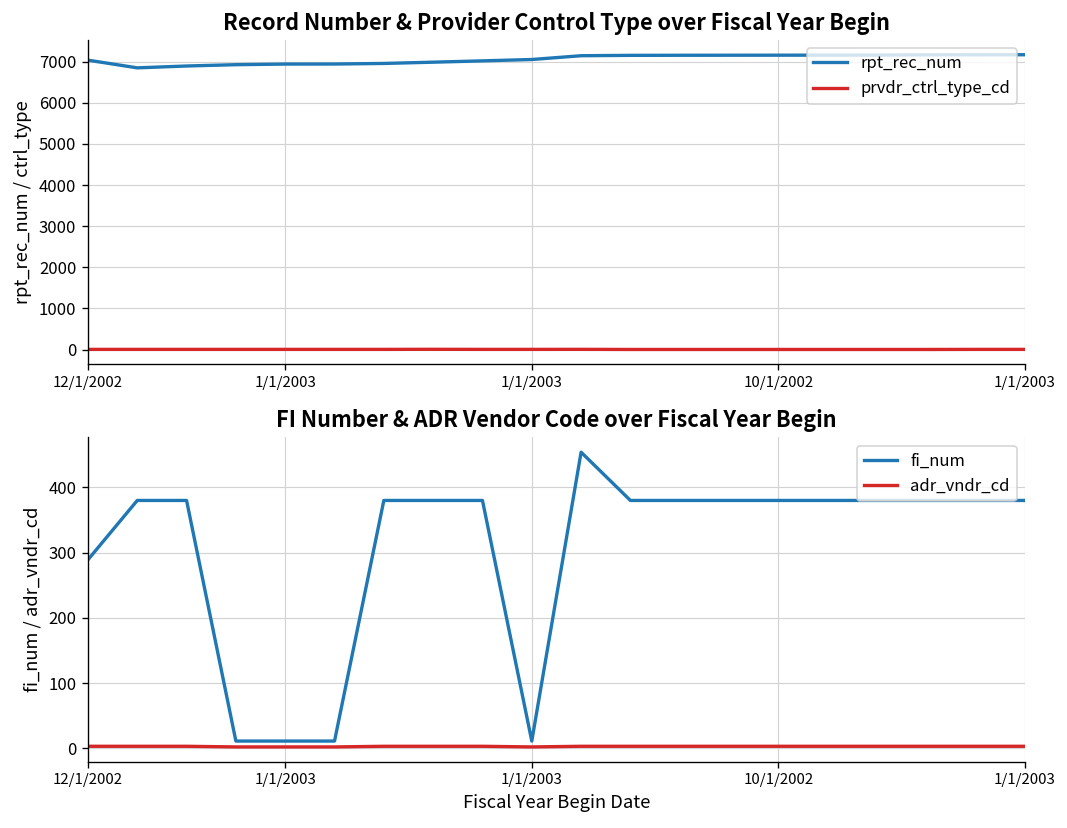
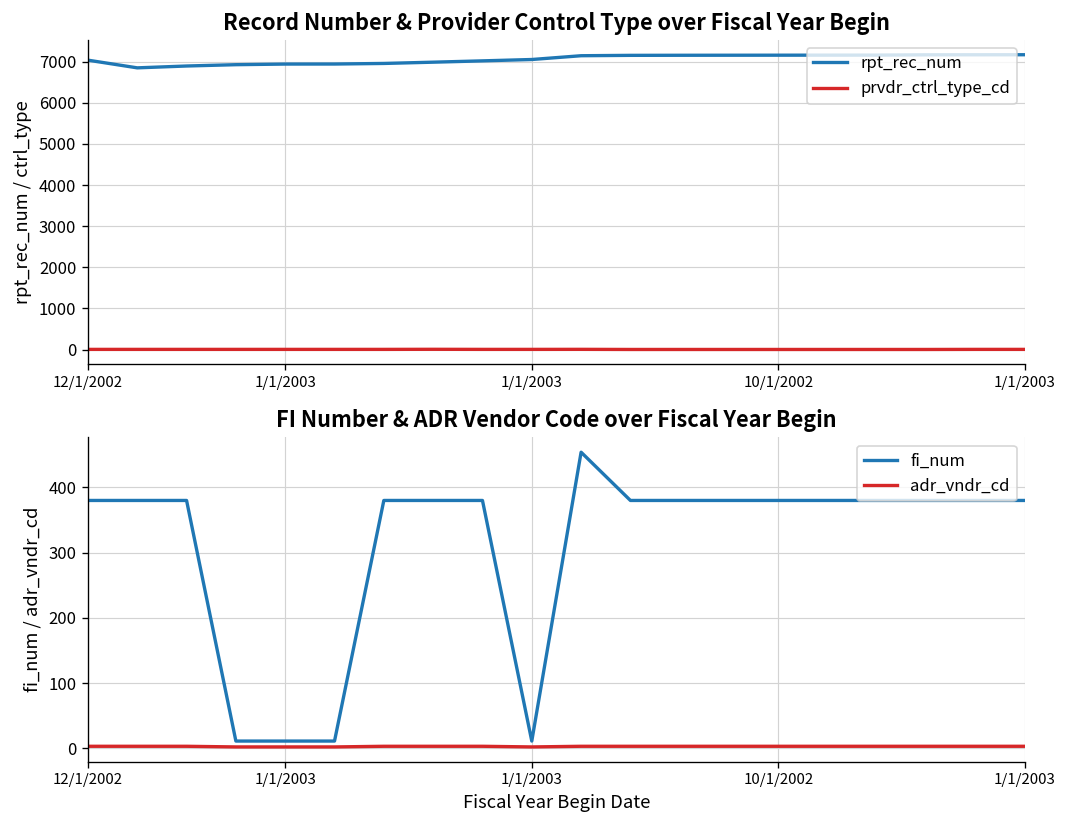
FI Number & ADR Vendor Code over Fiscal Year Begin, fi_num, 12/1/2002: 290 -> 380
